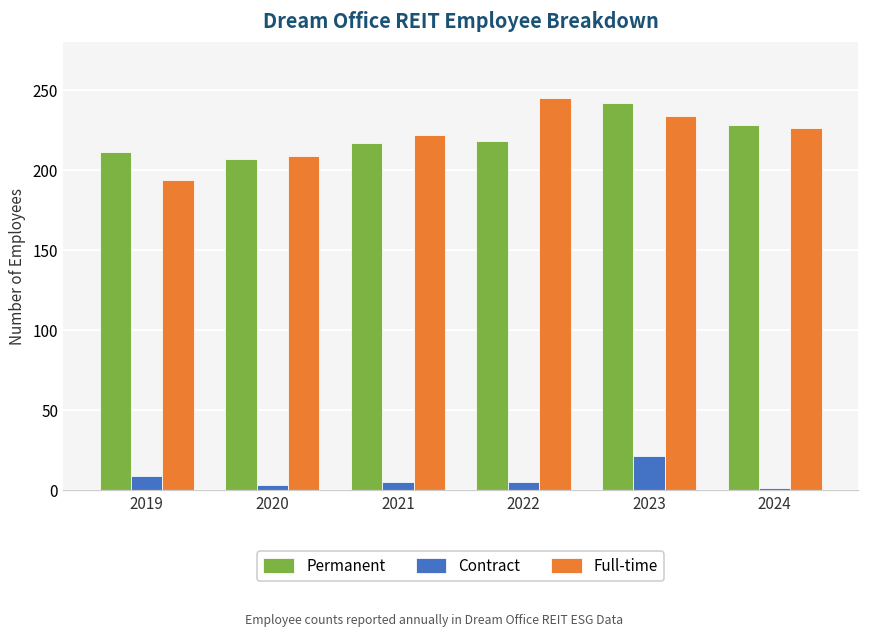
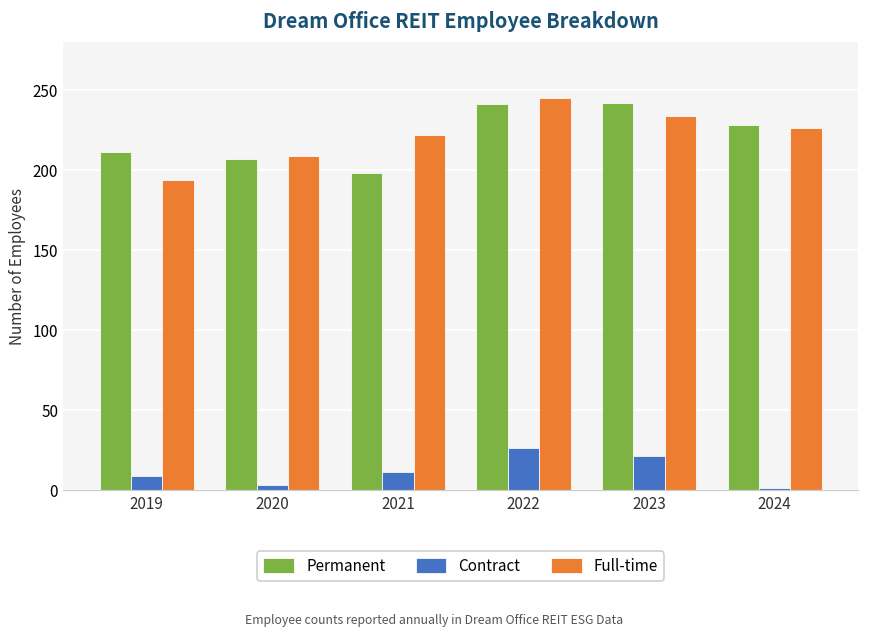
Permanent, 2021: 217 -> 198
Contract, 2021: 5 -> 11
Permanent, 2022: 218 -> 241
Contract, 2022: 5 -> 26
